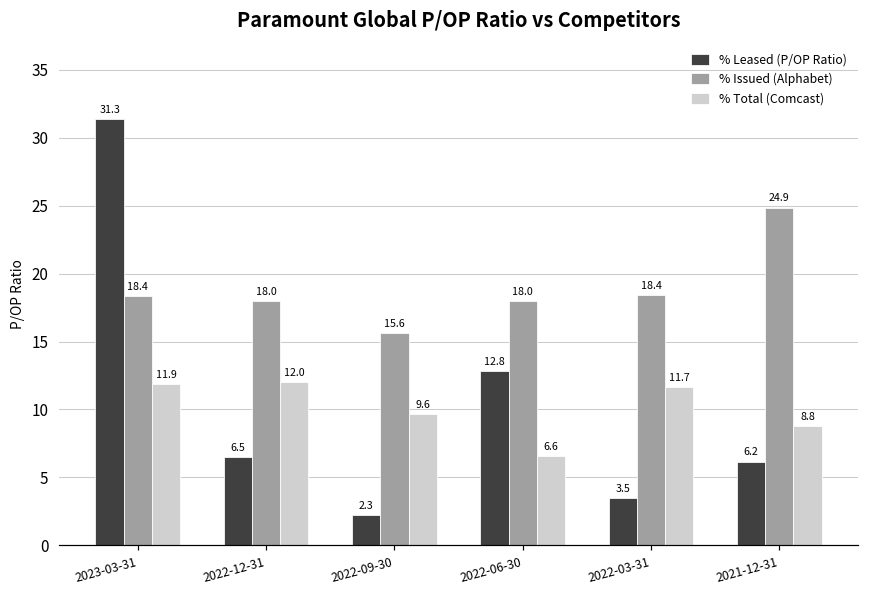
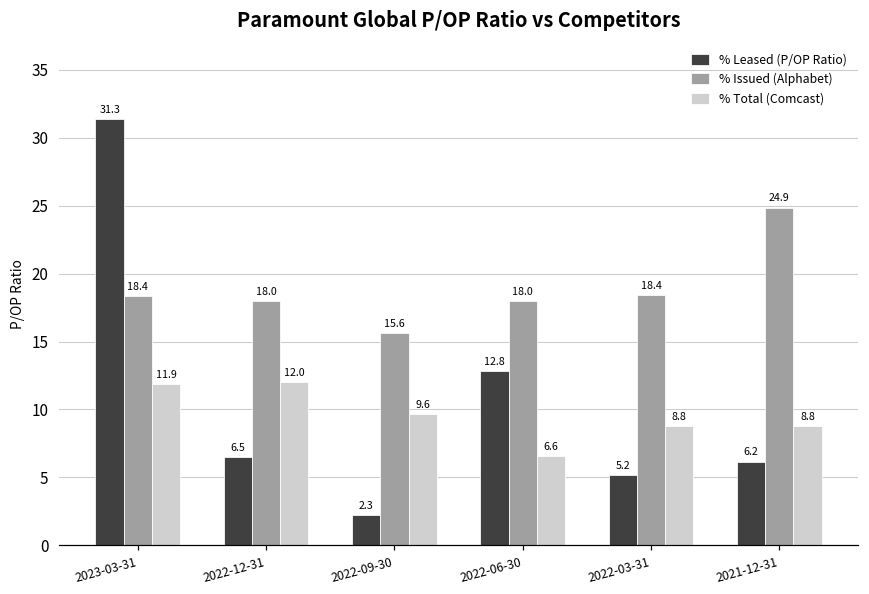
% Leased (P/OP Ratio), 2022-03-31: 3.5 -> 5.2
% Total (Comcast), 2022-03-31: 11.7 -> 8.8
